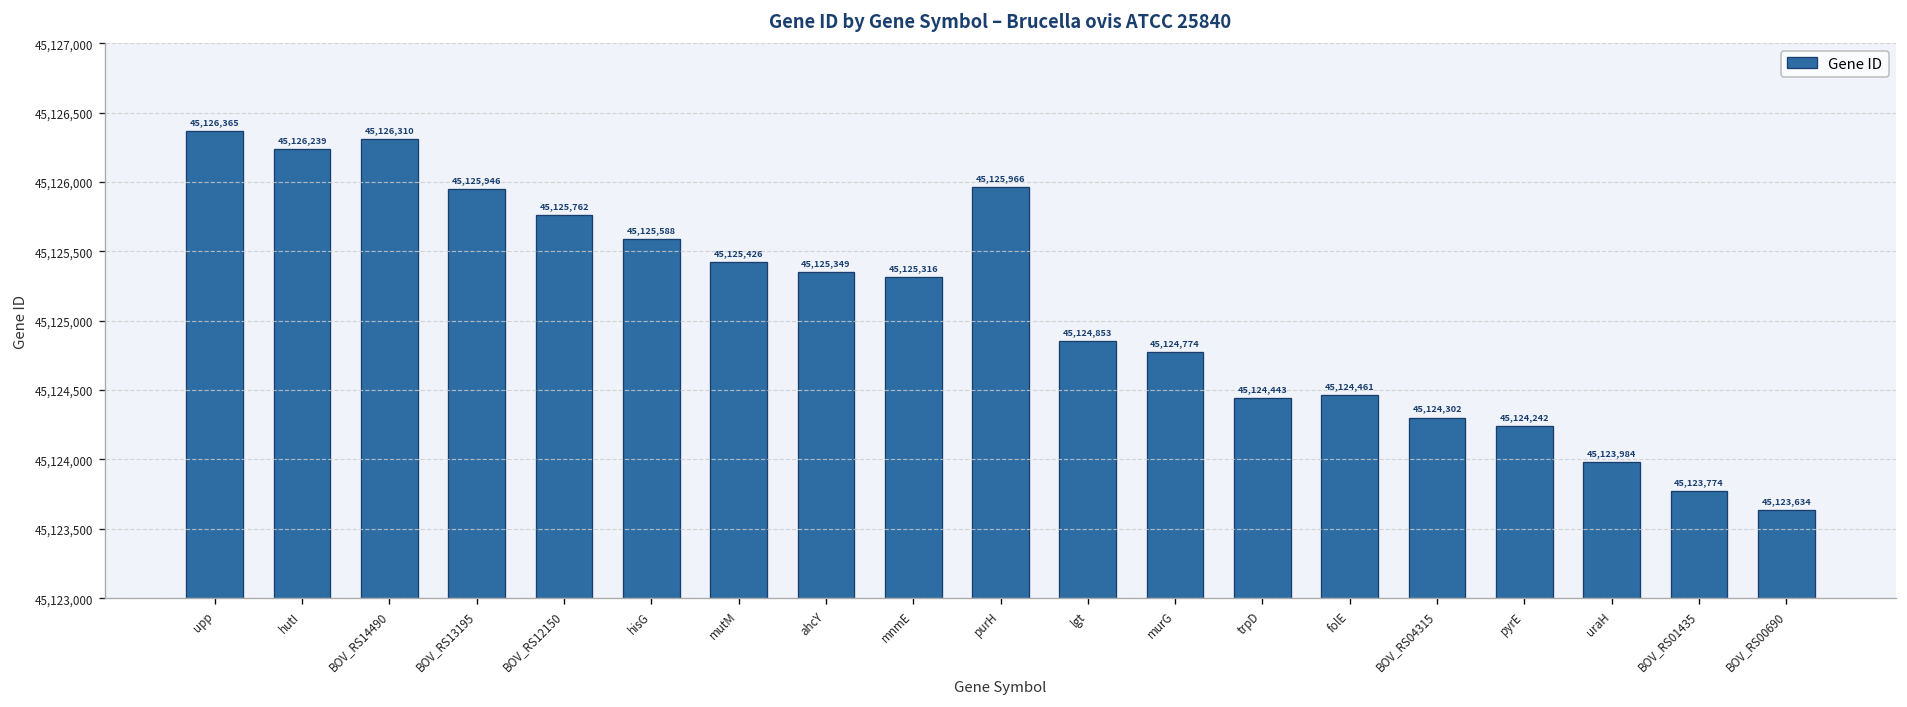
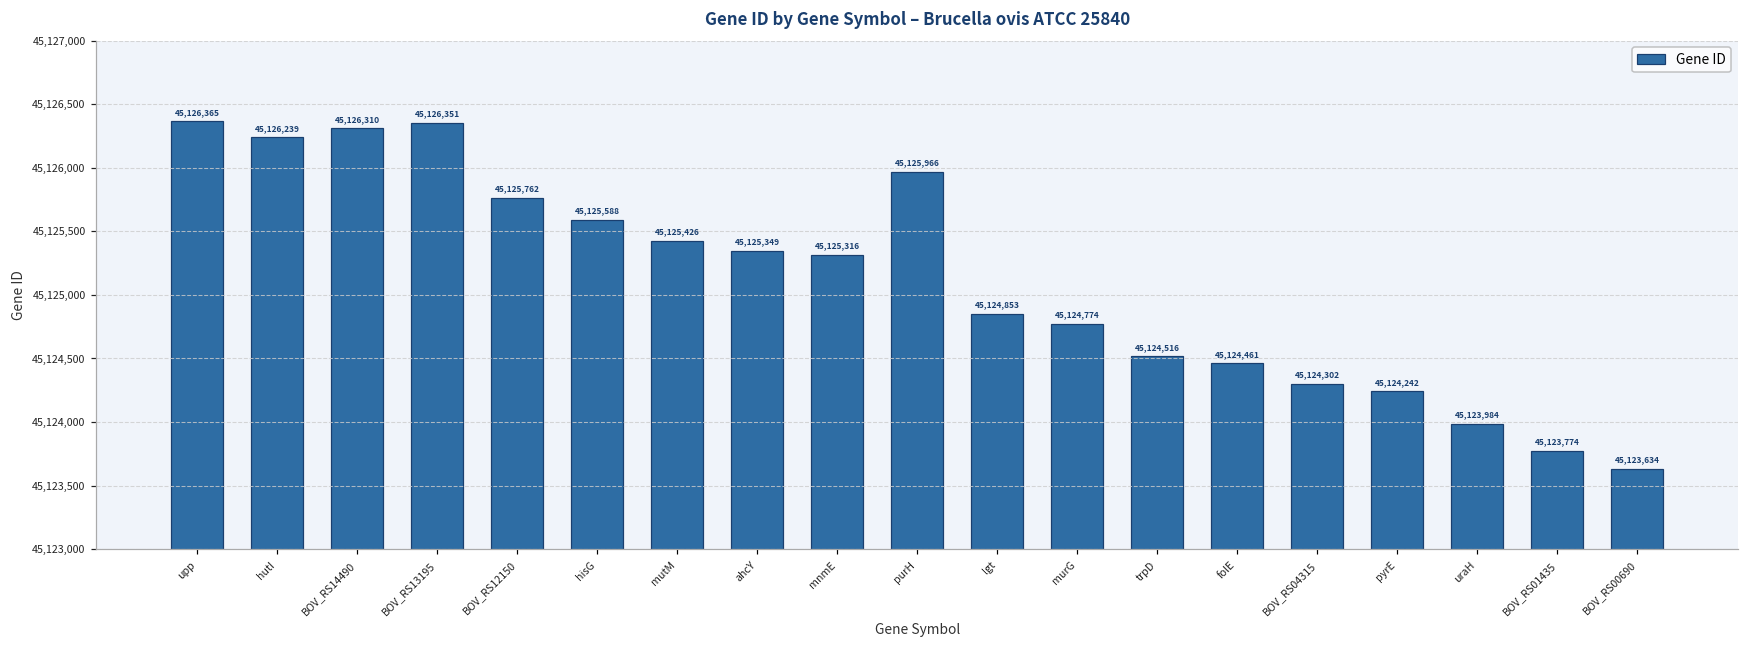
BOV_RS13195: 45,125,946 -> 45,126,351
trpD: 45,124,443 -> 45,124,516
